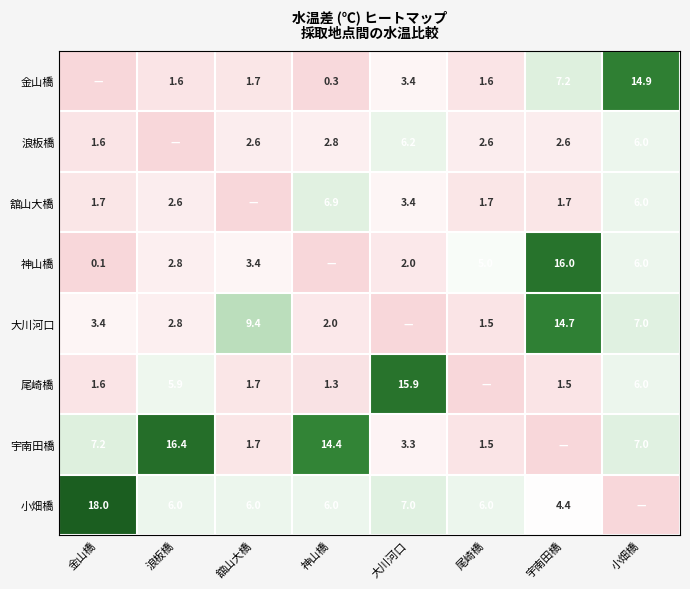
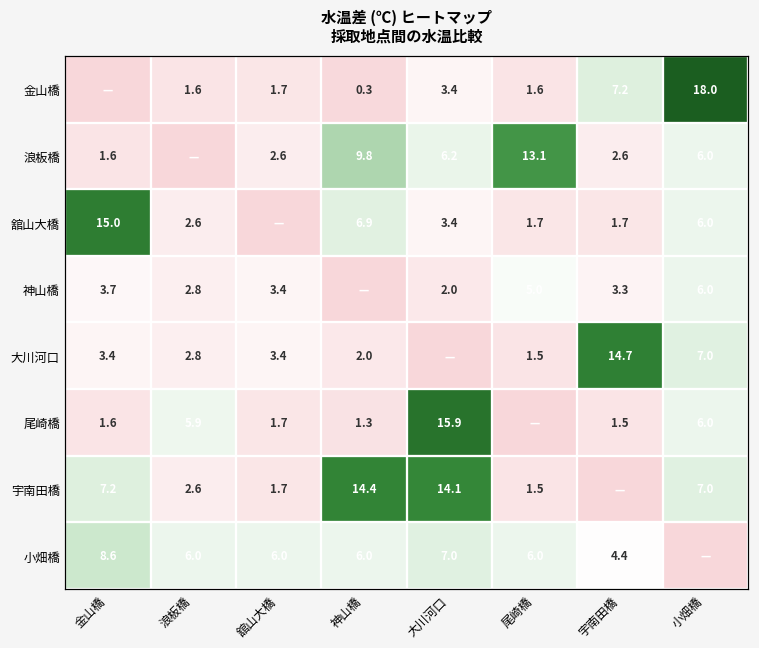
金山橋, 小畑橋: 14.9 -> 18.0
浪板橋, 神山橋: 2.8 -> 9.8
浪板橋, 尾崎橋: 2.6 -> 13.1
舘山大橋, 金山橋: 1.7 -> 15.0
神山橋, 金山橋: 0.1 -> 3.7
神山橋, 宇南田橋: 16.0 -> 3.3
大川河口, 舘山大橋: 9.4 -> 3.4
宇南田橋, 浪板橋: 16.4 -> 2.6
宇南田橋, 大川河口: 3.3 -> 14.1
小畑橋, 金山橋: 18.0 -> 8.6
